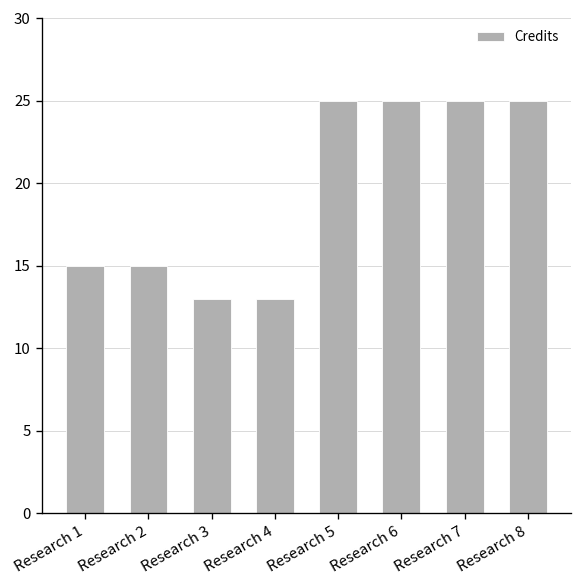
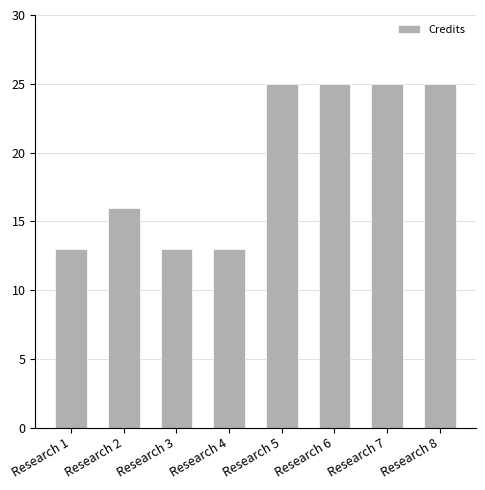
Research 1: 15 -> 13
Research 2: 15 -> 16
